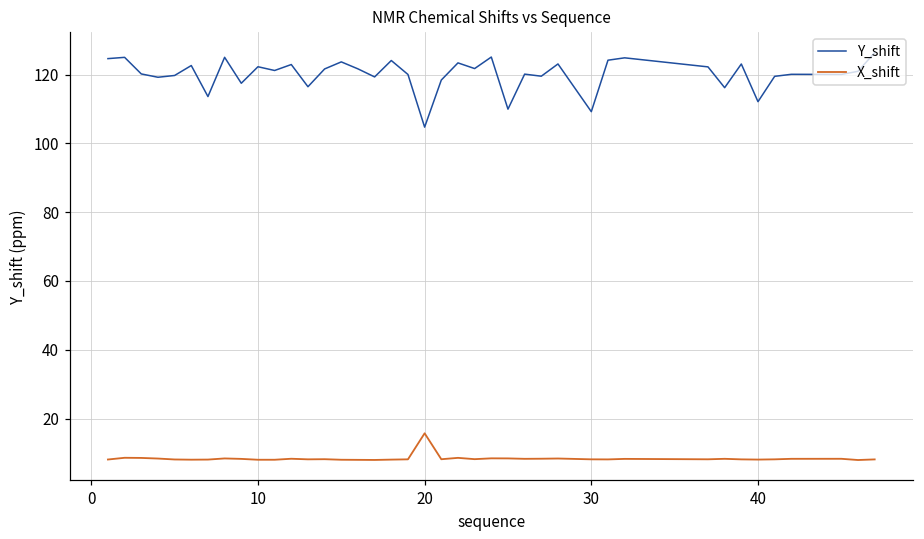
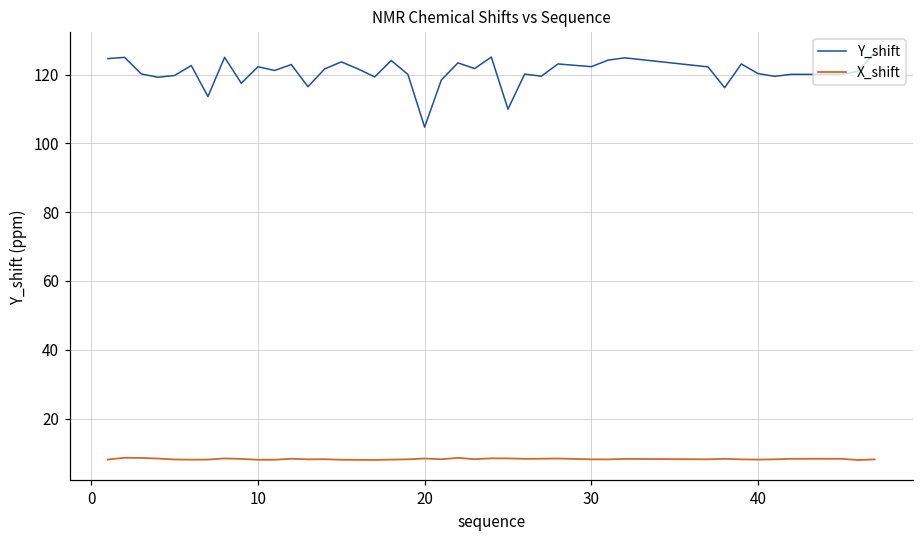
X_shift, 20: 16 -> 8
Y_shift, 30: 109 -> 122
Y_shift, 40: 112 -> 120
